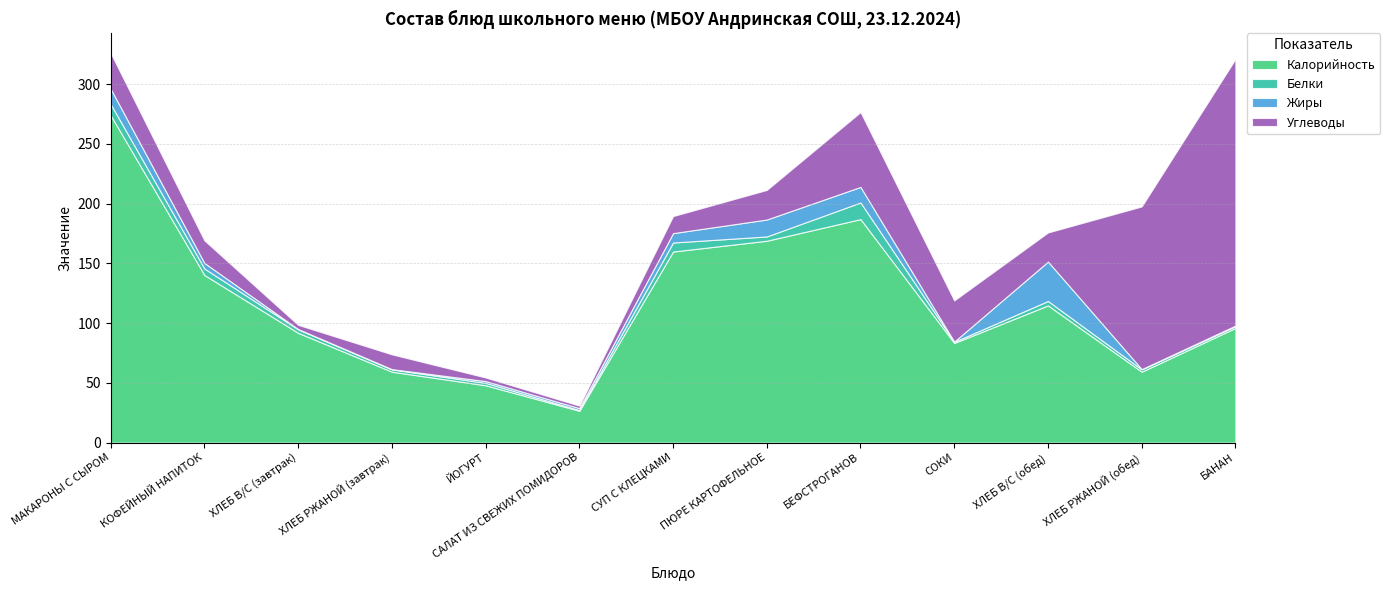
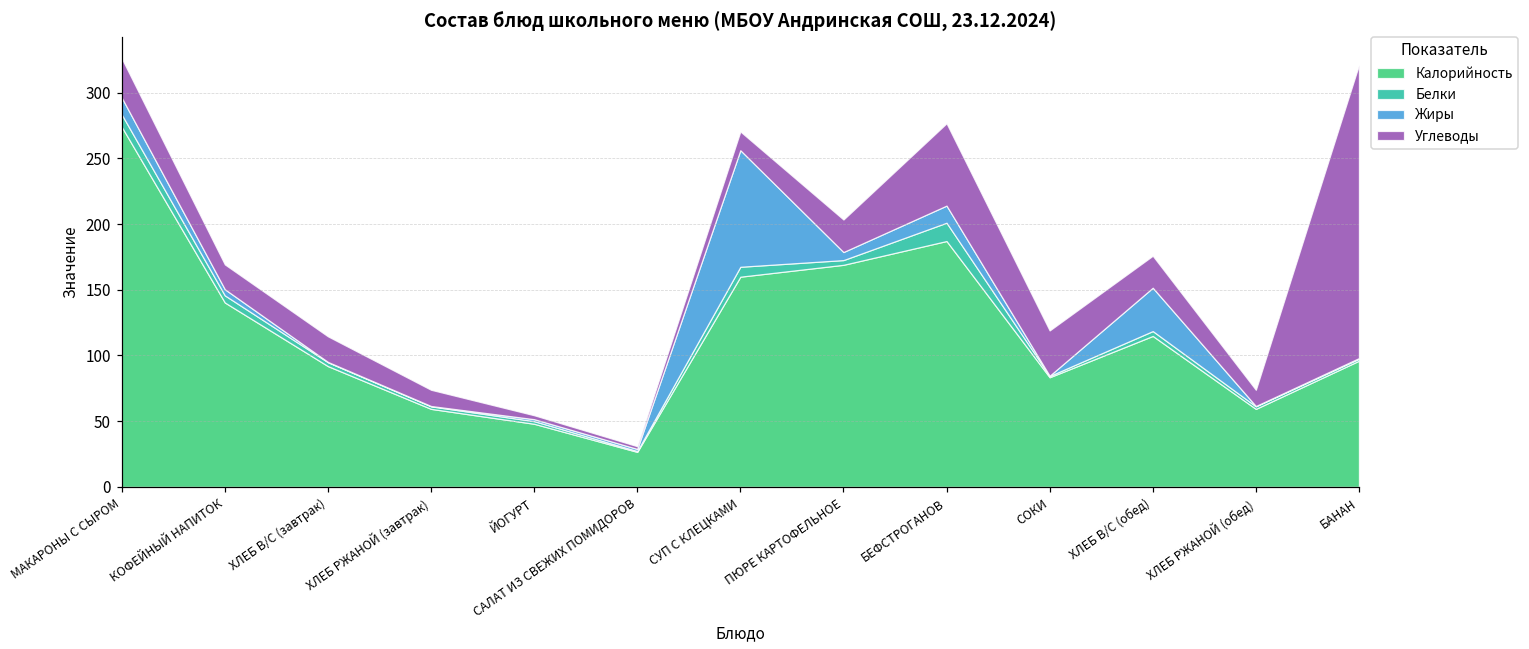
Углеводы, ХЛЕБ В/С (завтрак): 3 -> 19
Жиры, СУП С КЛЕЦКАМИ: 8 -> 89
Жиры, ПЮРЕ КАРТОФЕЛЬНОЕ: 14 -> 6
Углеводы, ХЛЕБ РЖАНОЙ (обед): 136 -> 12
